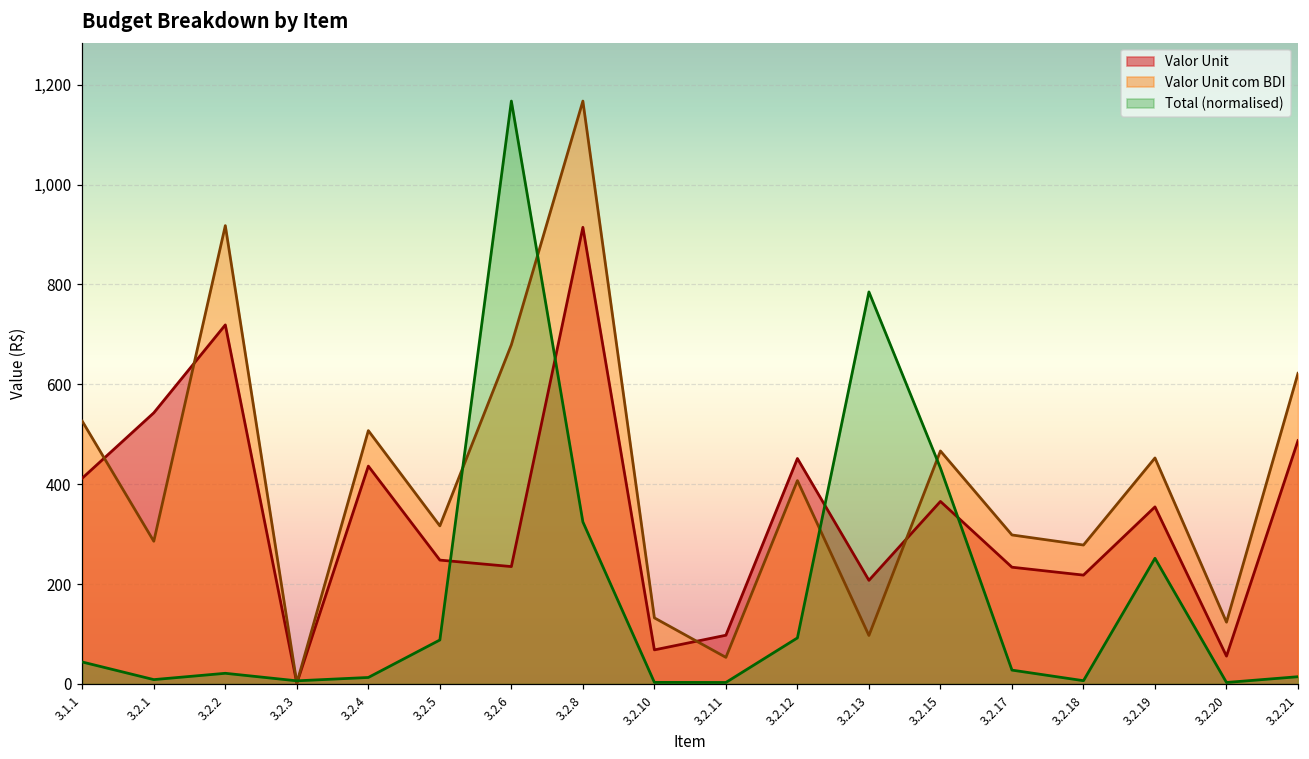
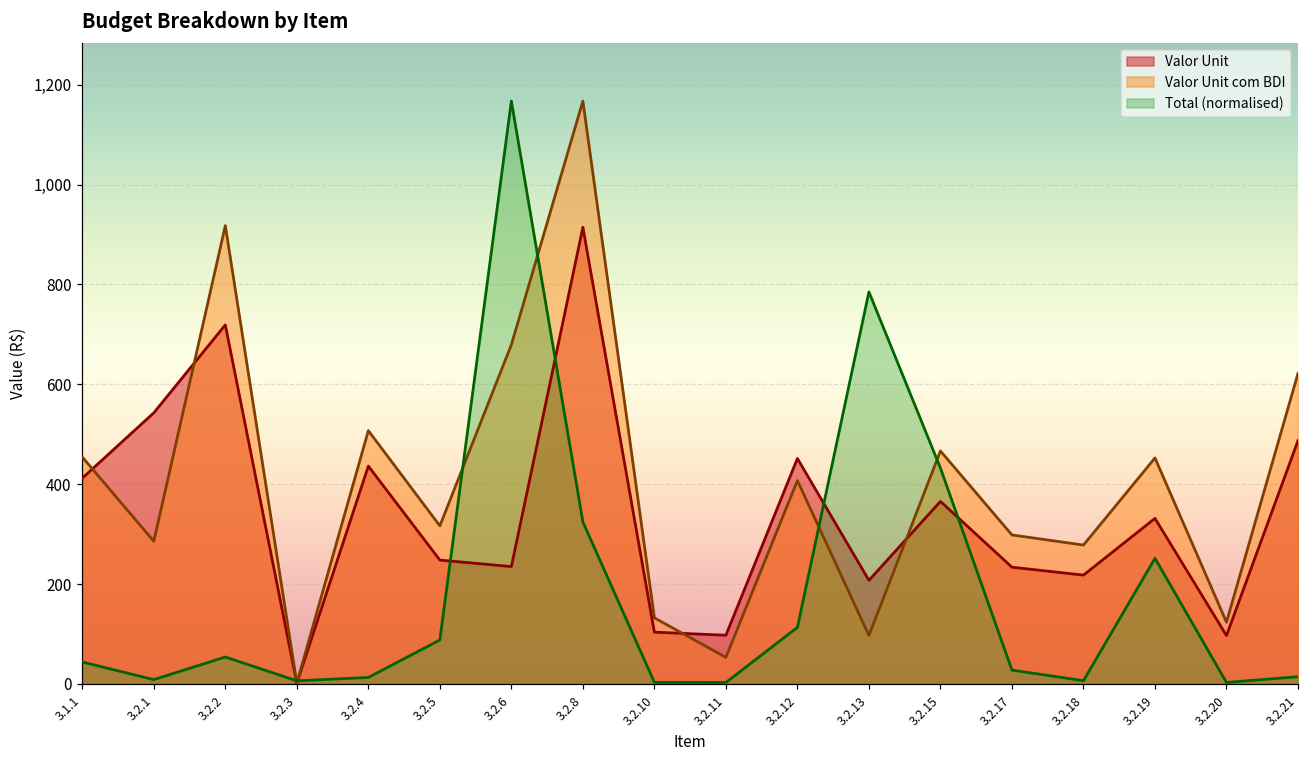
Valor Unit com BDI, 3.1.1: 530 -> 450
Total (normalised), 3.2.2: 20 -> 50
Valor Unit, 3.2.10: 70 -> 100
Total (normalised), 3.2.12: 90 -> 110
Valor Unit, 3.2.19: 350 -> 330
Valor Unit, 3.2.20: 60 -> 100
